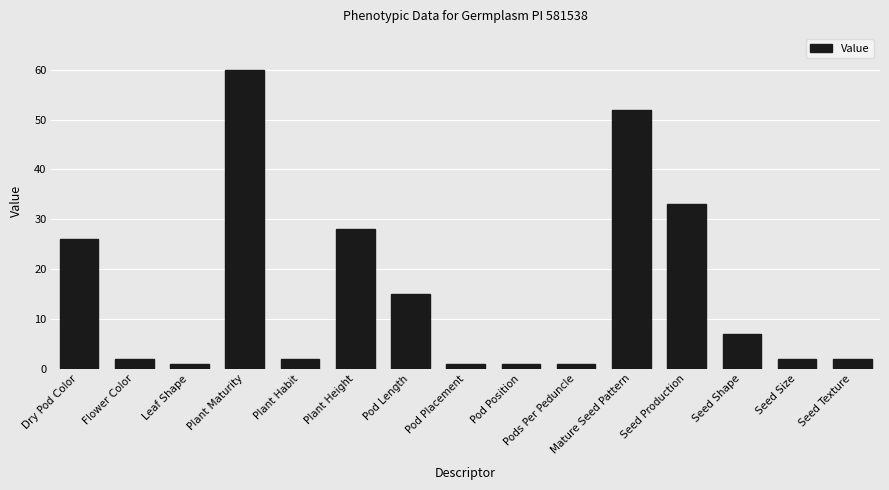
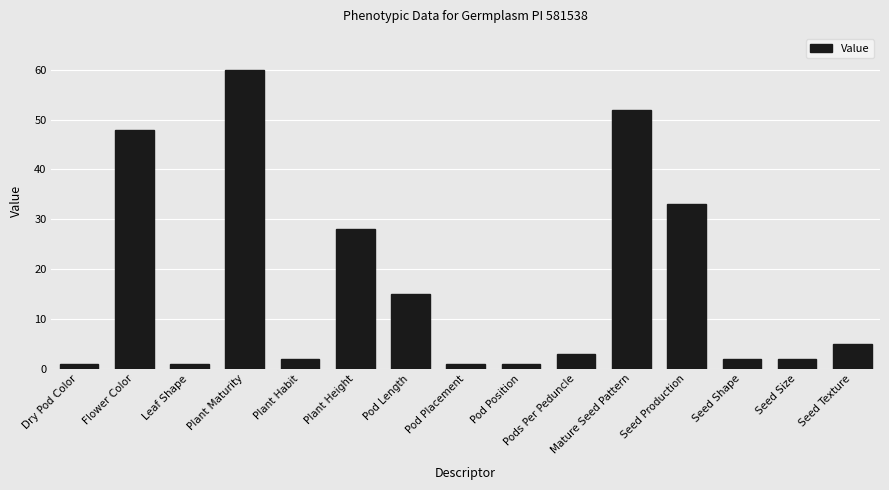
Dry Pod Color: 26 -> 1
Flower Color: 2 -> 48
Pods Per Peduncle: 1 -> 3
Seed Shape: 7 -> 2
Seed Texture: 2 -> 5
